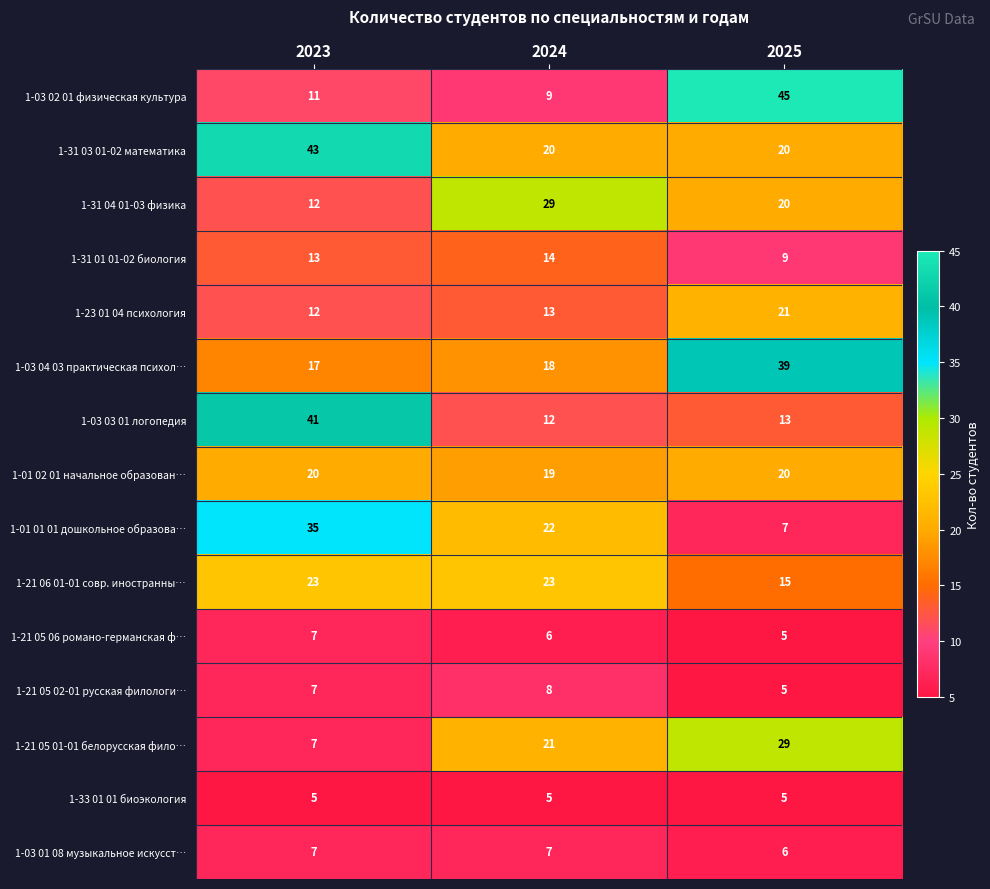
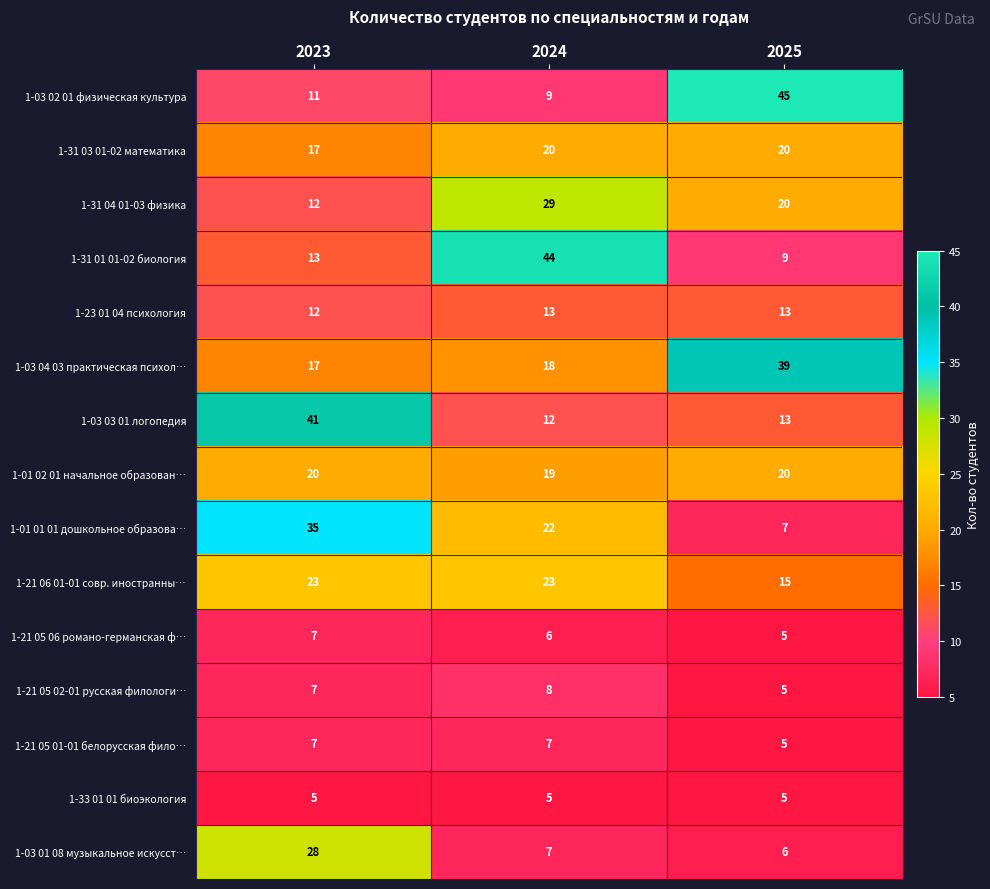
1-31 03 01-02 математика, 2023: 43 -> 17
1-31 01 01-02 биология, 2024: 14 -> 44
1-23 01 04 психология, 2025: 21 -> 13
1-21 05 01-01 белорусская фило…, 2024: 21 -> 7
1-21 05 01-01 белорусская фило…, 2025: 29 -> 5
1-03 01 08 музыкальное искусст…, 2023: 7 -> 28
